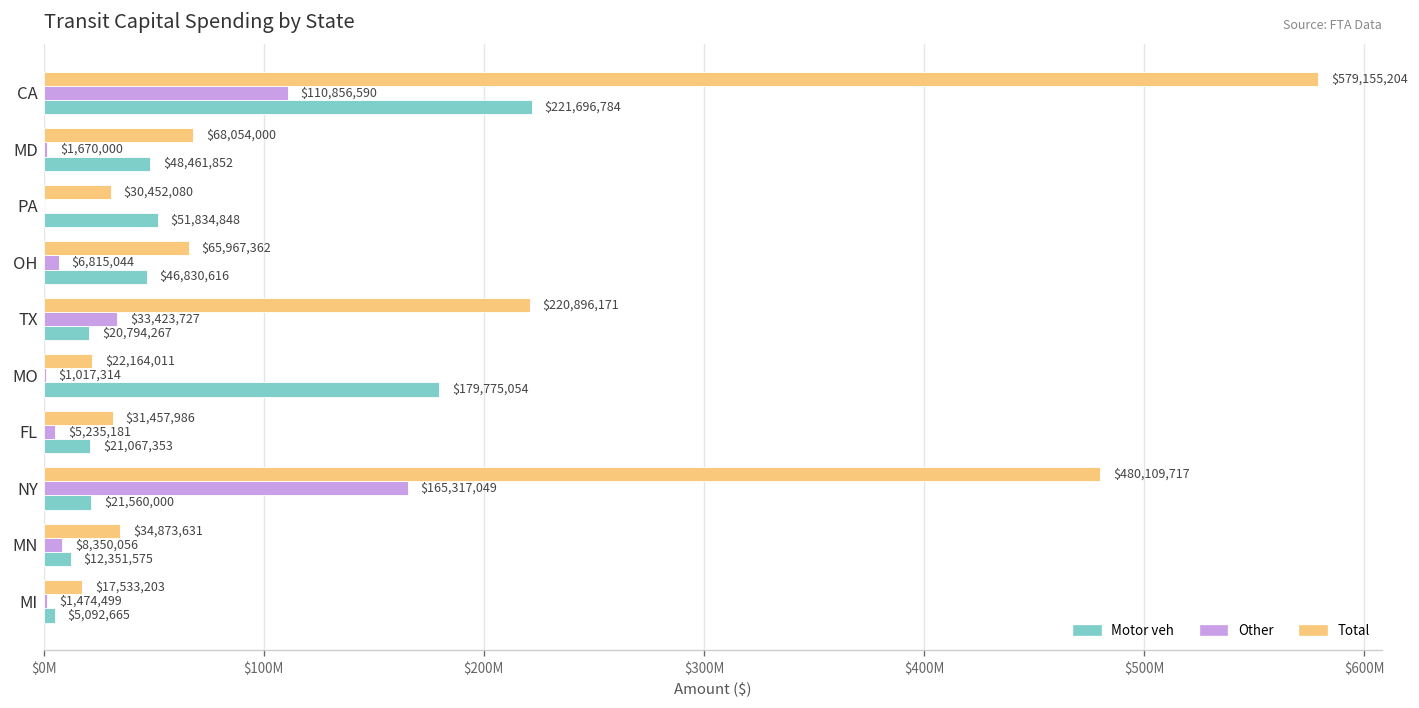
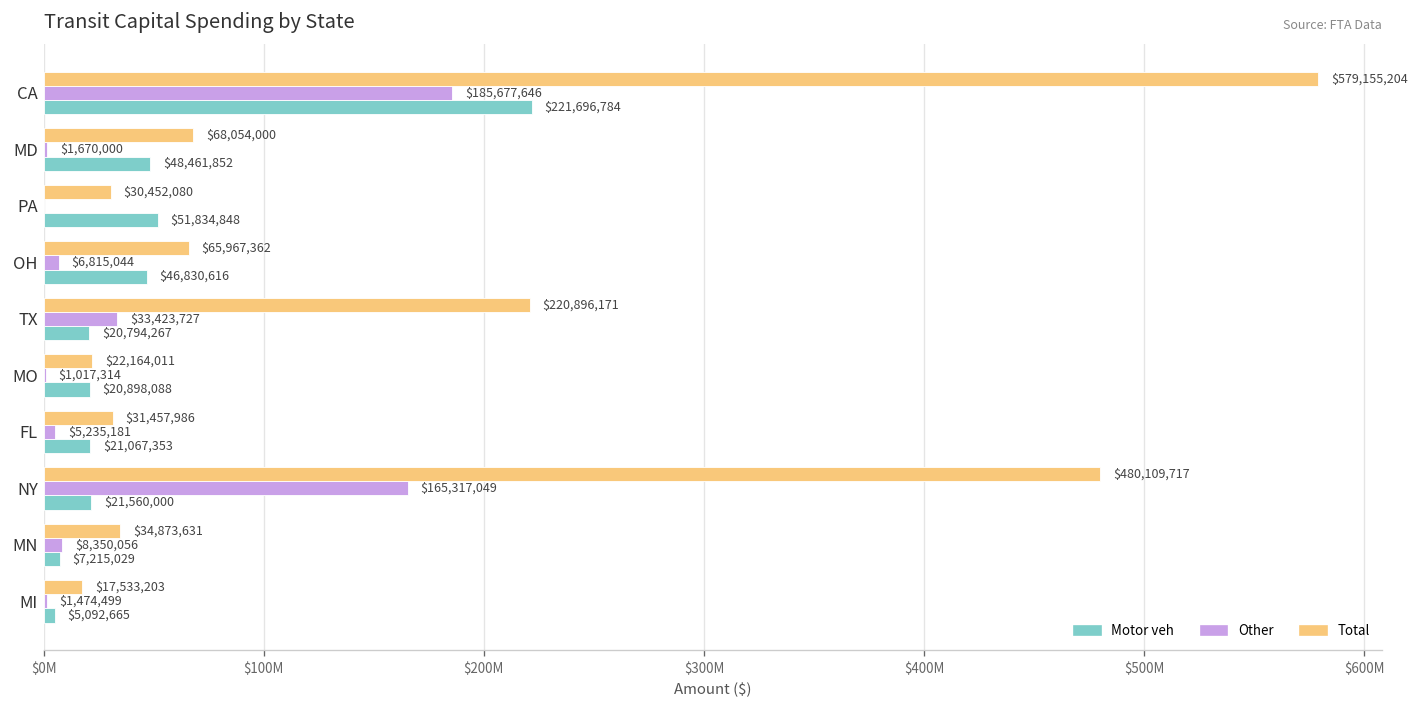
Other, CA: $110,856,590 -> $185,677,646
Motor veh, MO: $179,775,054 -> $20,898,088
Motor veh, MN: $12,351,575 -> $7,215,029
